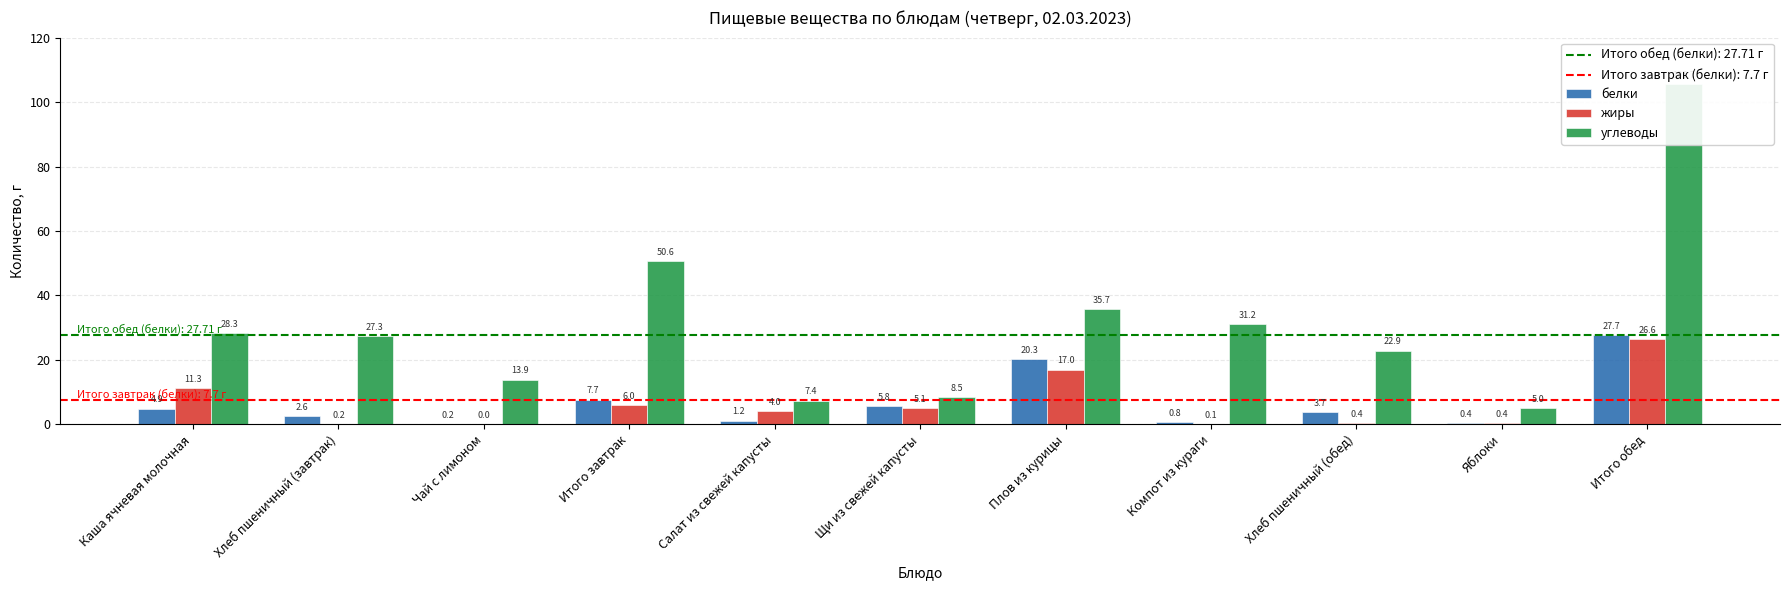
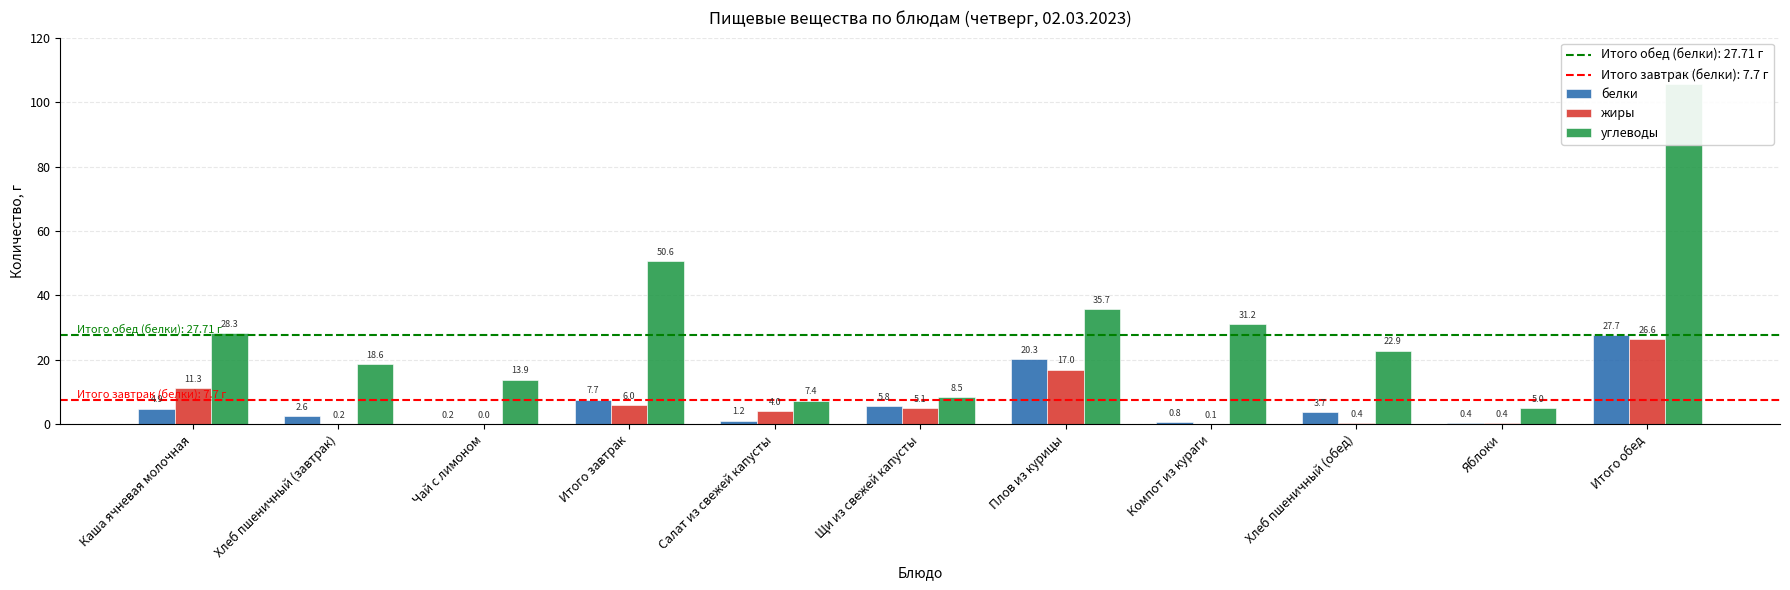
углеводы, Хлеб пшеничный (завтрак): 27.3 -> 18.6
